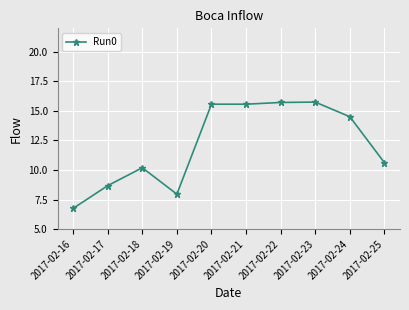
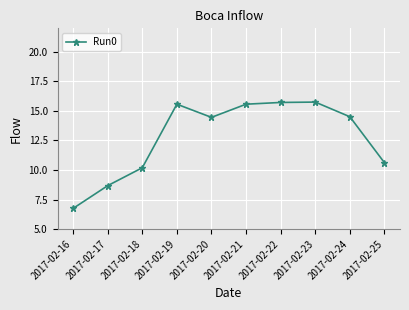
2017-02-19: 8.0 -> 15.6
2017-02-20: 15.6 -> 14.5
